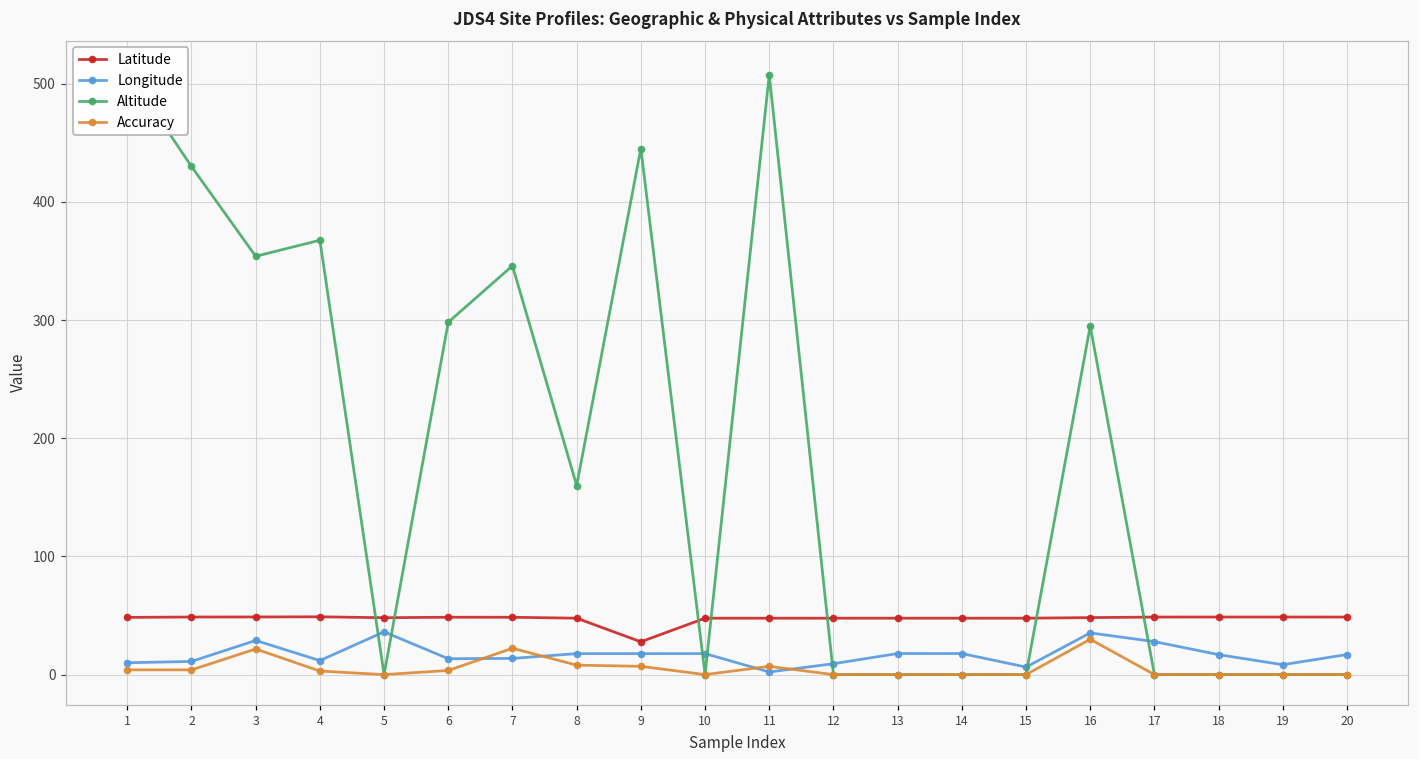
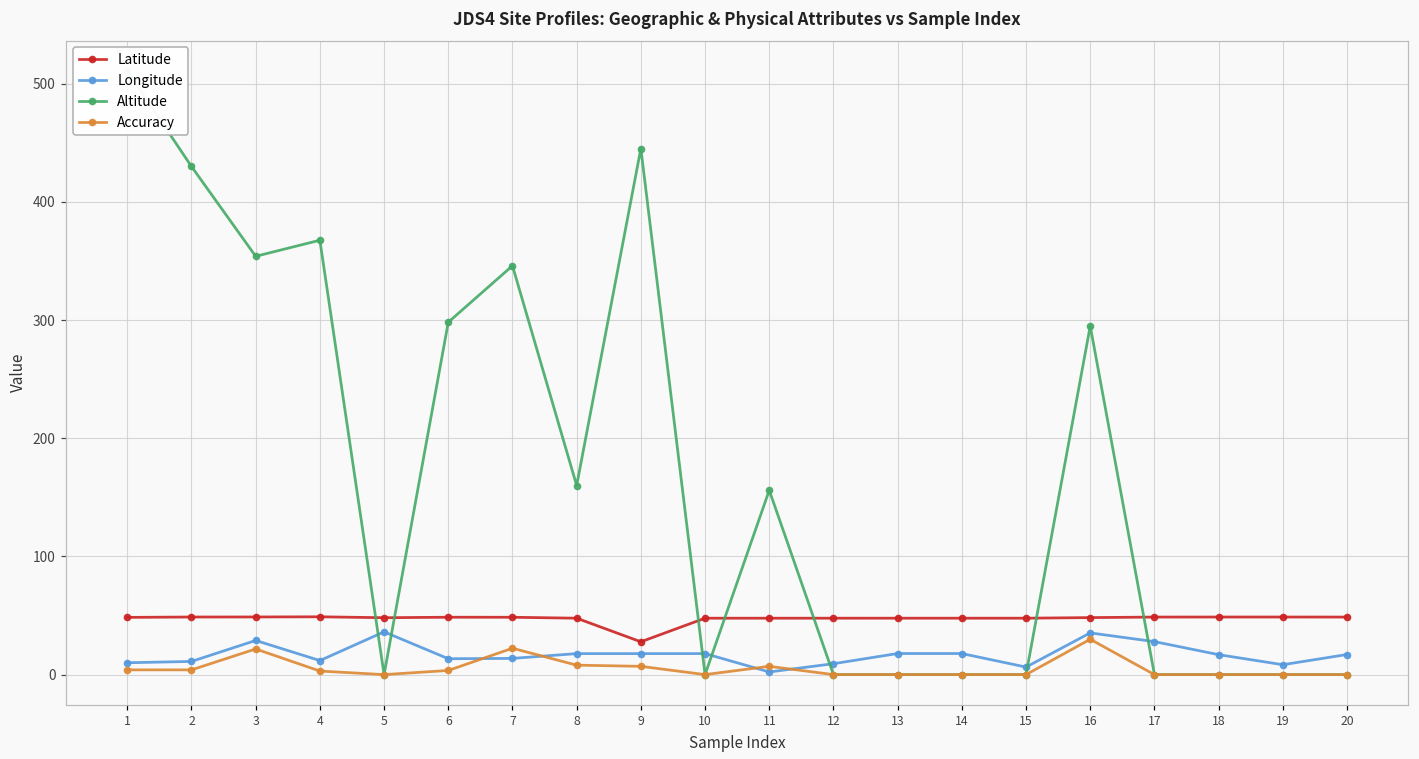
Altitude, 11: 508 -> 156
